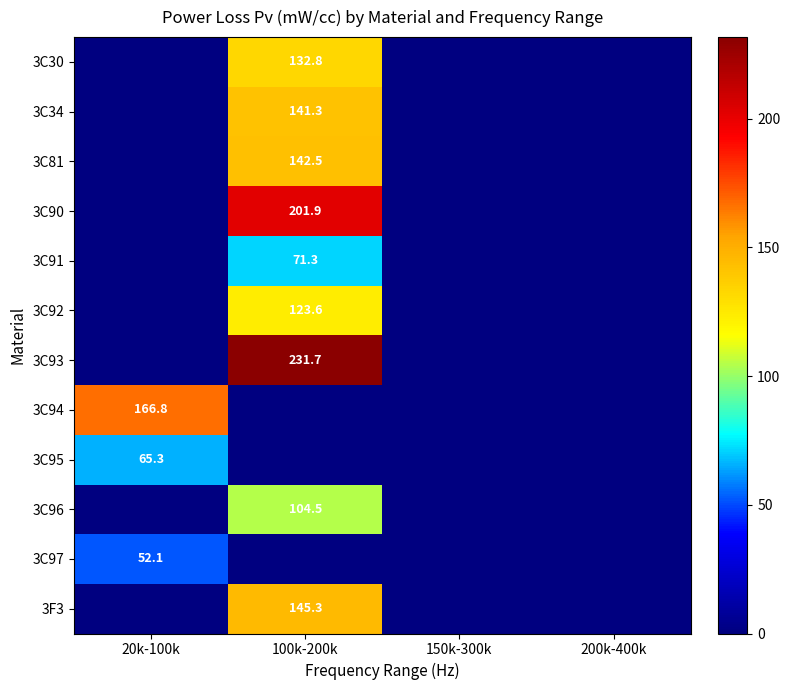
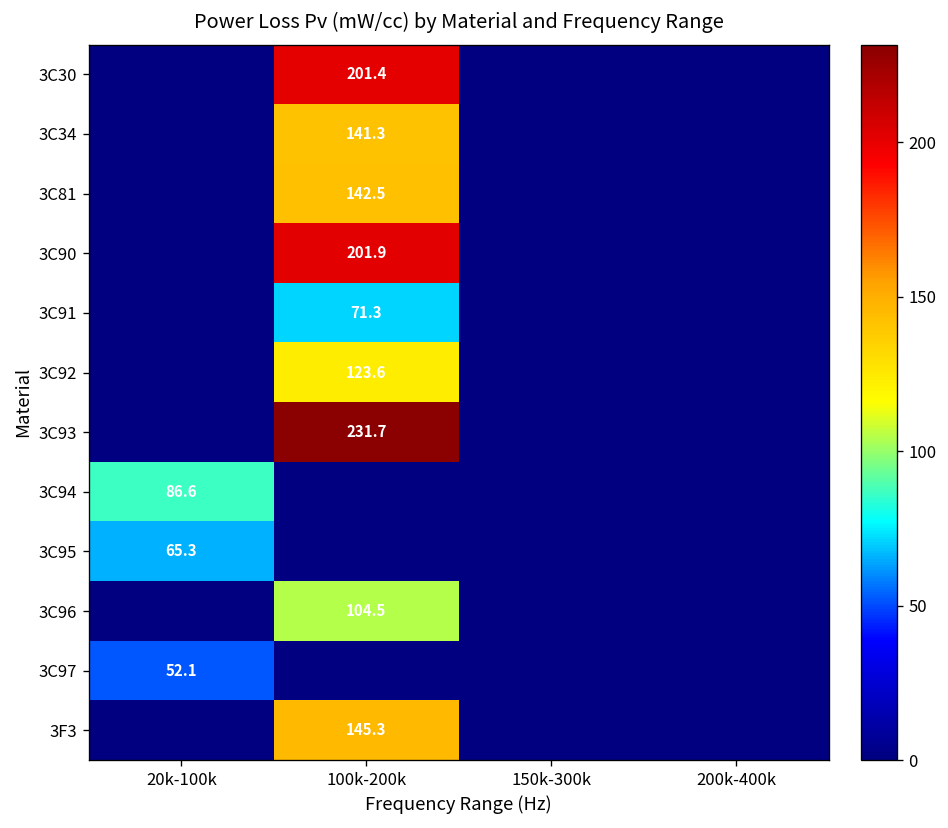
3C30, 100k-200k: 132.8 -> 201.4
3C94, 20k-100k: 166.8 -> 86.6
